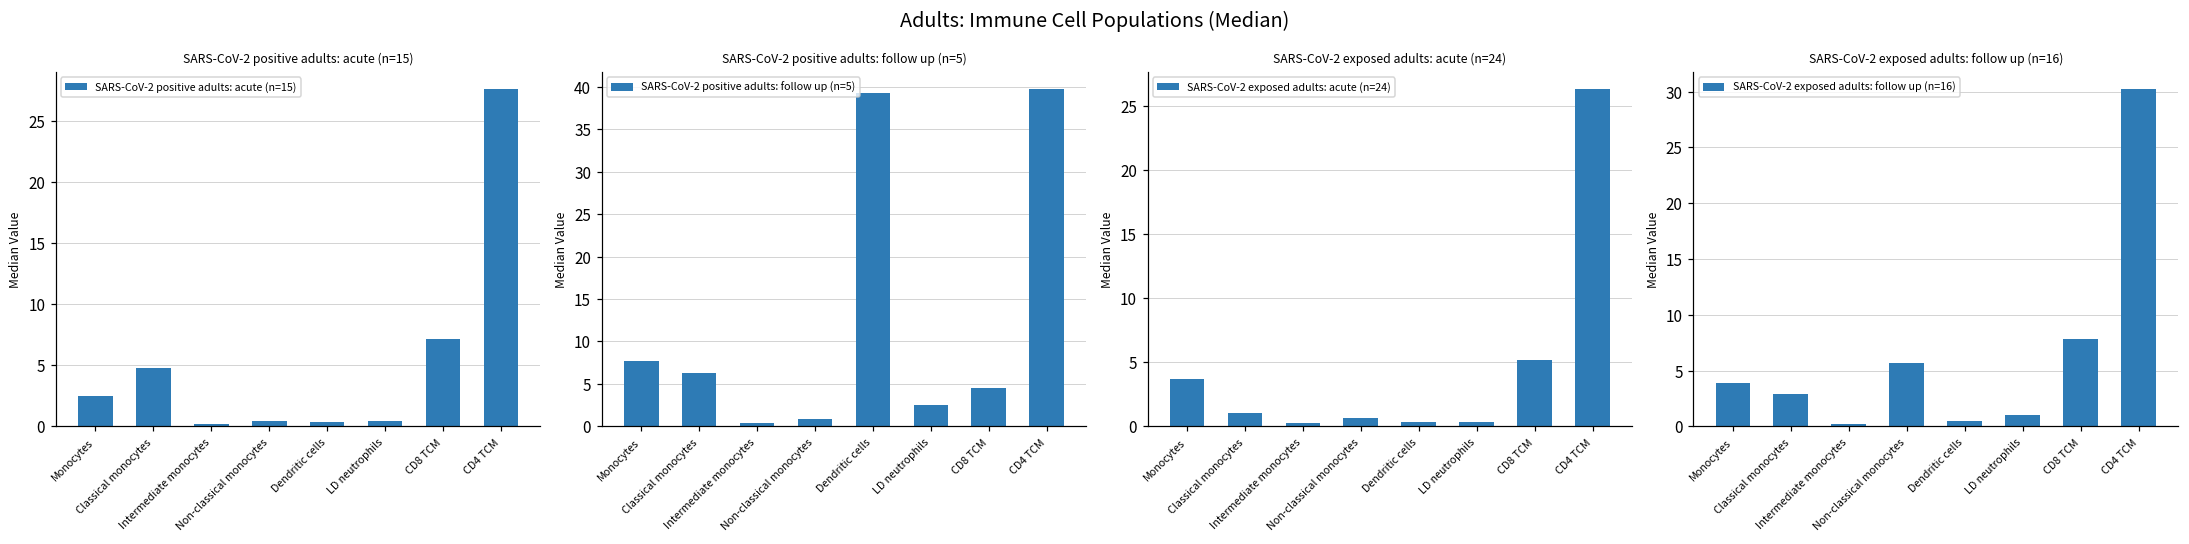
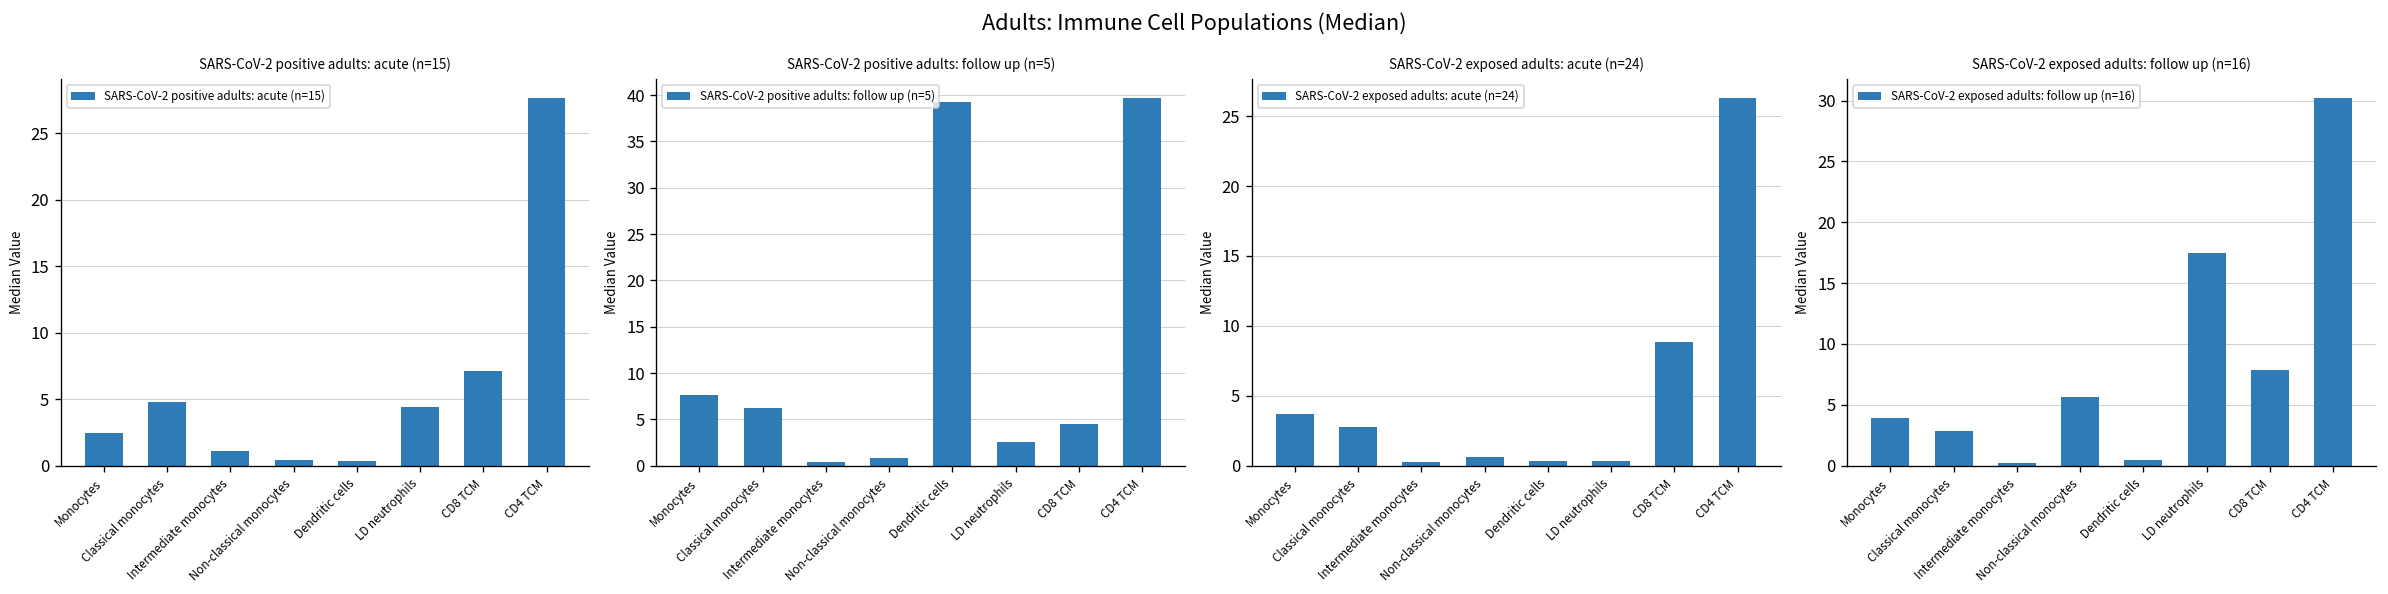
SARS-CoV-2 positive adults: acute (n=15), Intermediate monocytes: 0.2 -> 1.1
SARS-CoV-2 positive adults: acute (n=15), LD neutrophils: 0.4 -> 4.4
SARS-CoV-2 exposed adults: acute (n=24), Classical monocytes: 1.0 -> 2.8
SARS-CoV-2 exposed adults: acute (n=24), CD8 TCM: 5.2 -> 8.8
SARS-CoV-2 exposed adults: follow up (n=16), LD neutrophils: 1.0 -> 17.5
